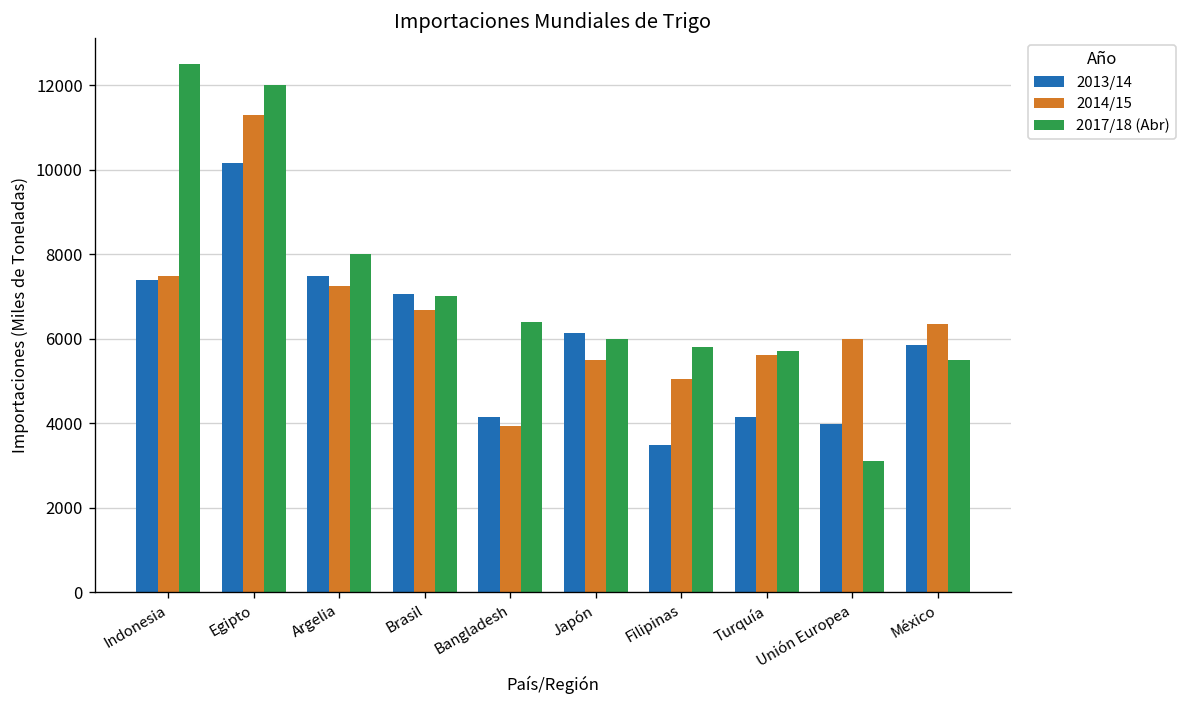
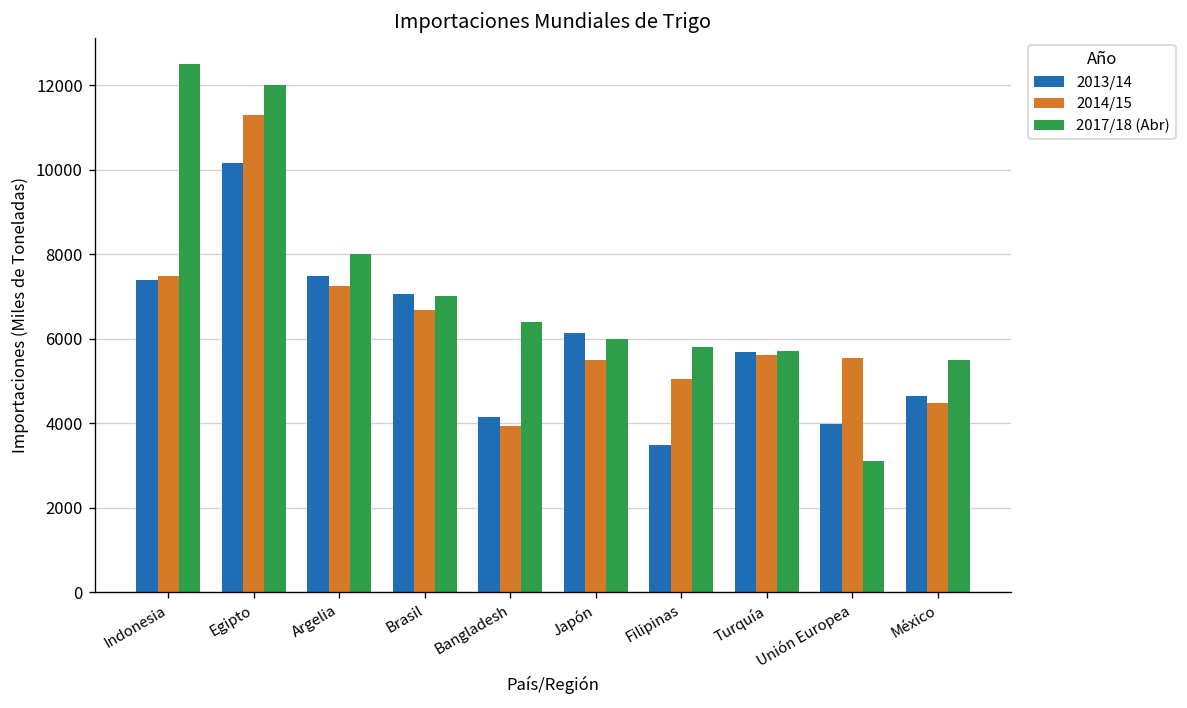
2013/14, Turquía: 4100 -> 5700
2014/15, Unión Europea: 6000 -> 5500
2013/14, México: 5800 -> 4600
2014/15, México: 6300 -> 4500
